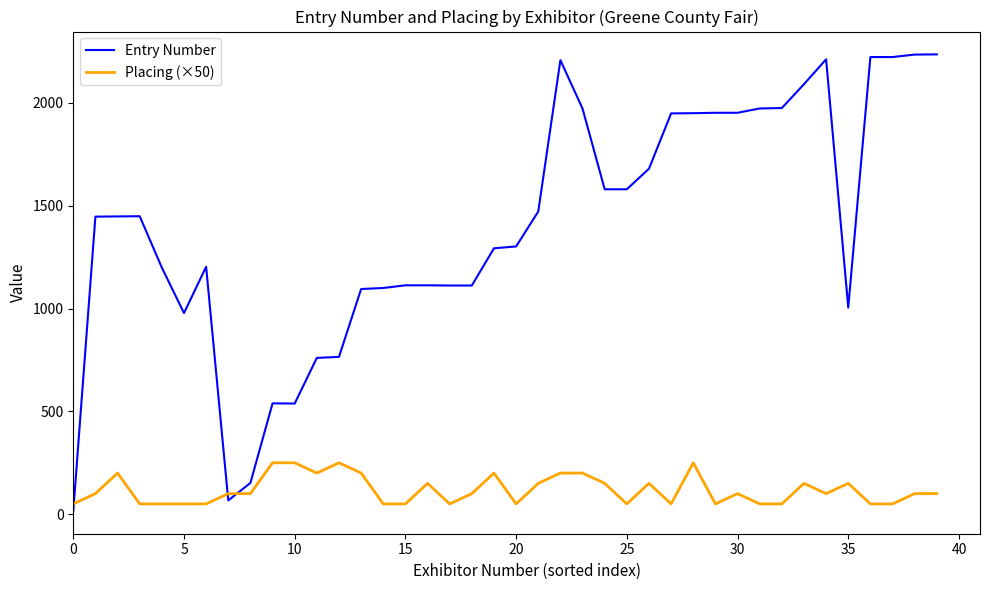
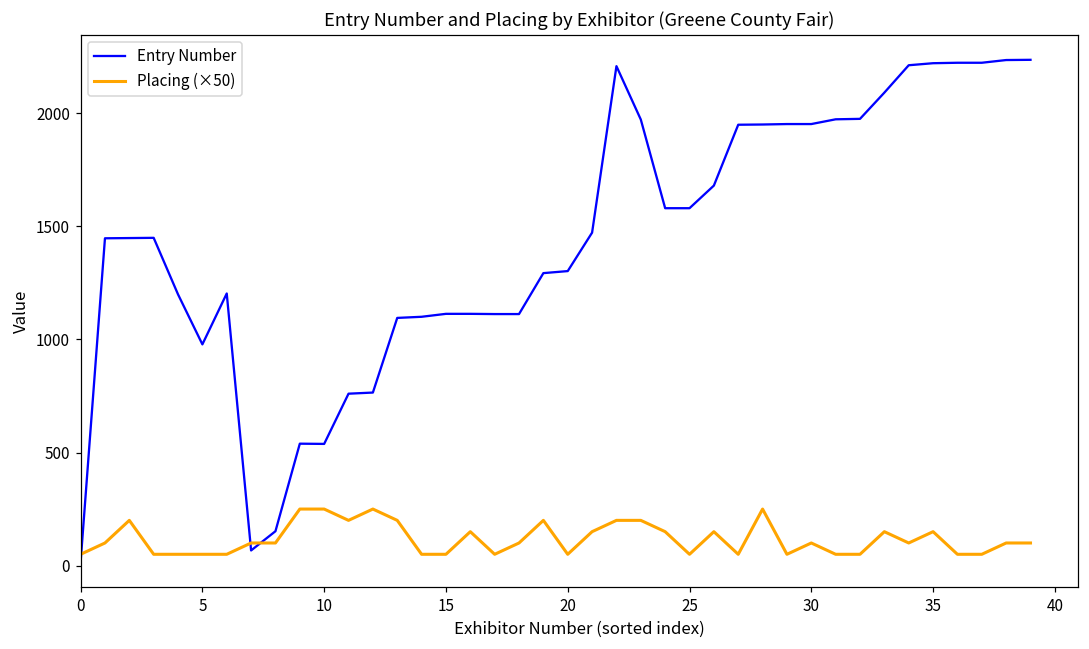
Entry Number, 35: 1010 -> 2220
